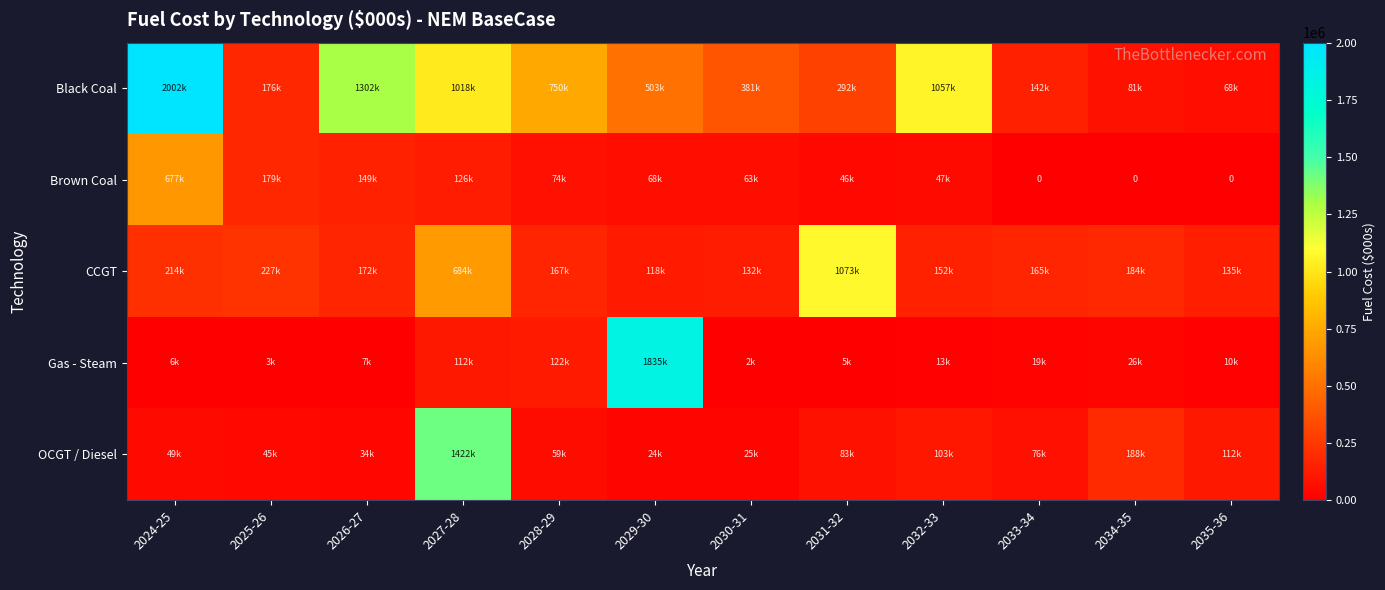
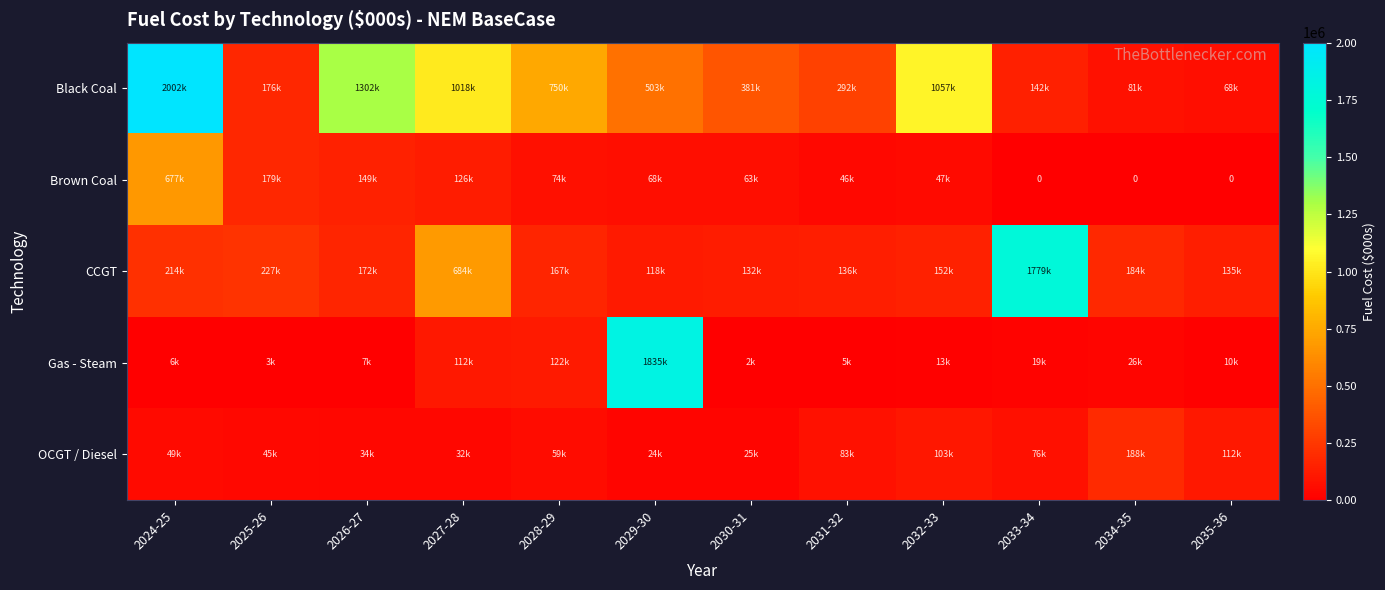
CCGT, 2031-32: 1073k -> 136k
CCGT, 2033-34: 165k -> 1779k
OCGT / Diesel, 2027-28: 1422k -> 32k
